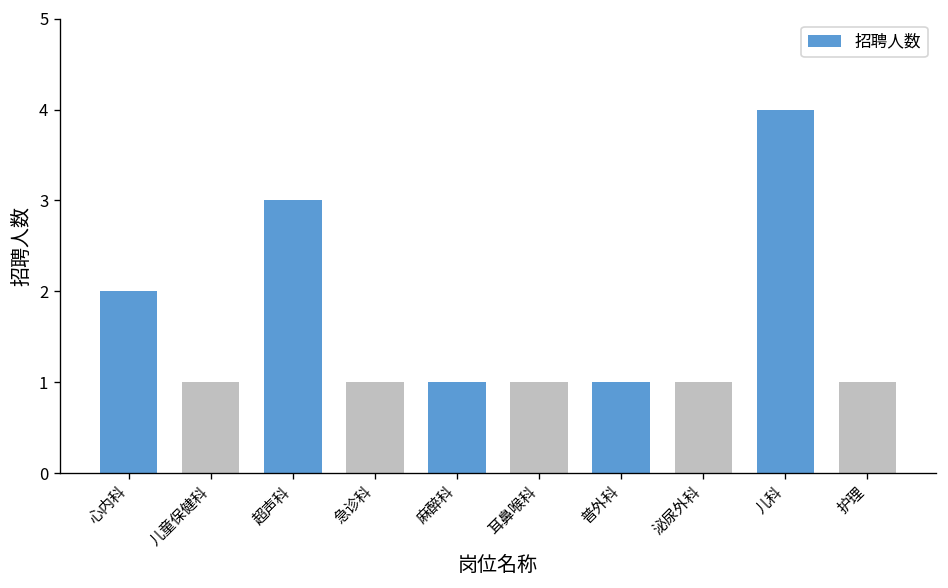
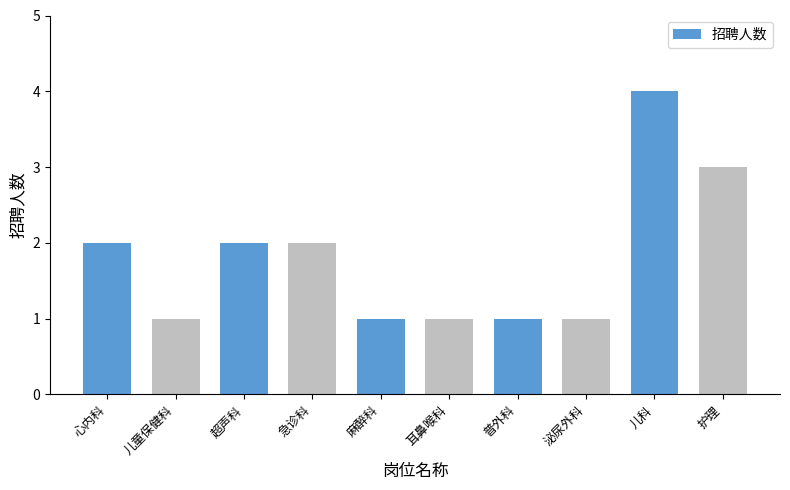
超声科: 3 -> 2
急诊科: 1 -> 2
护理: 1 -> 3
